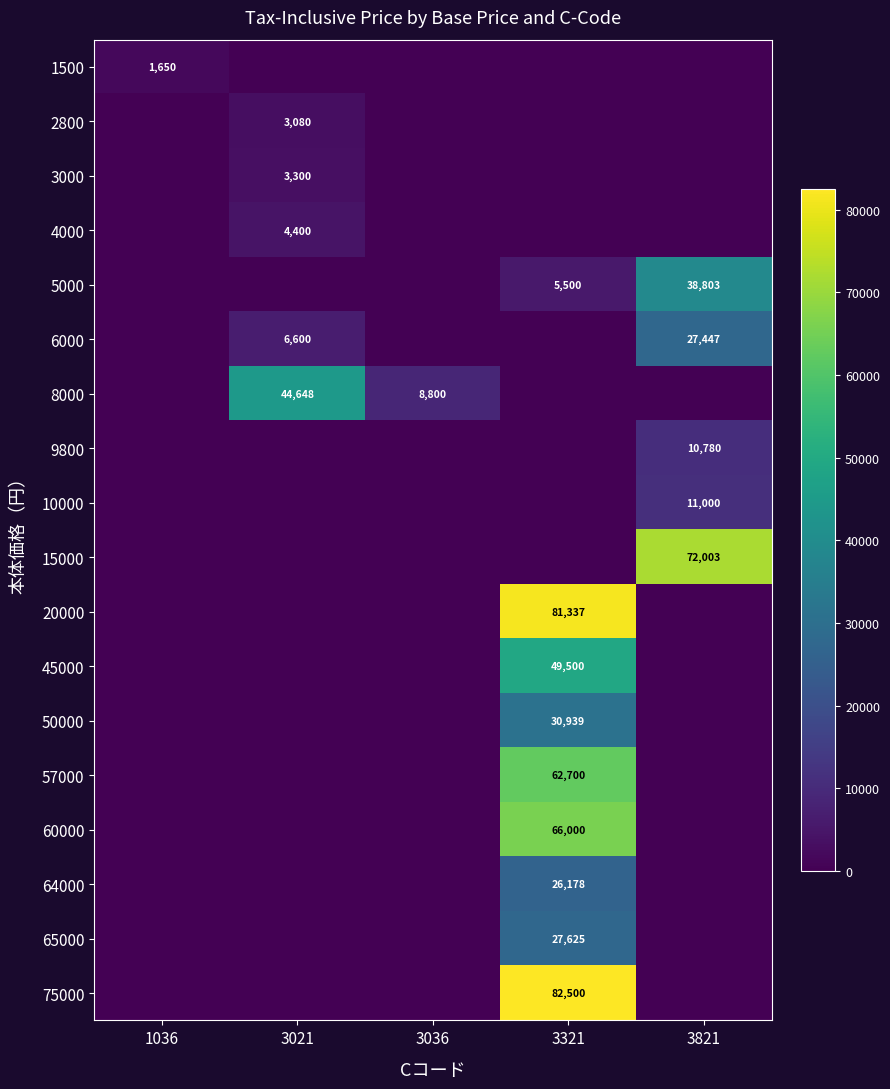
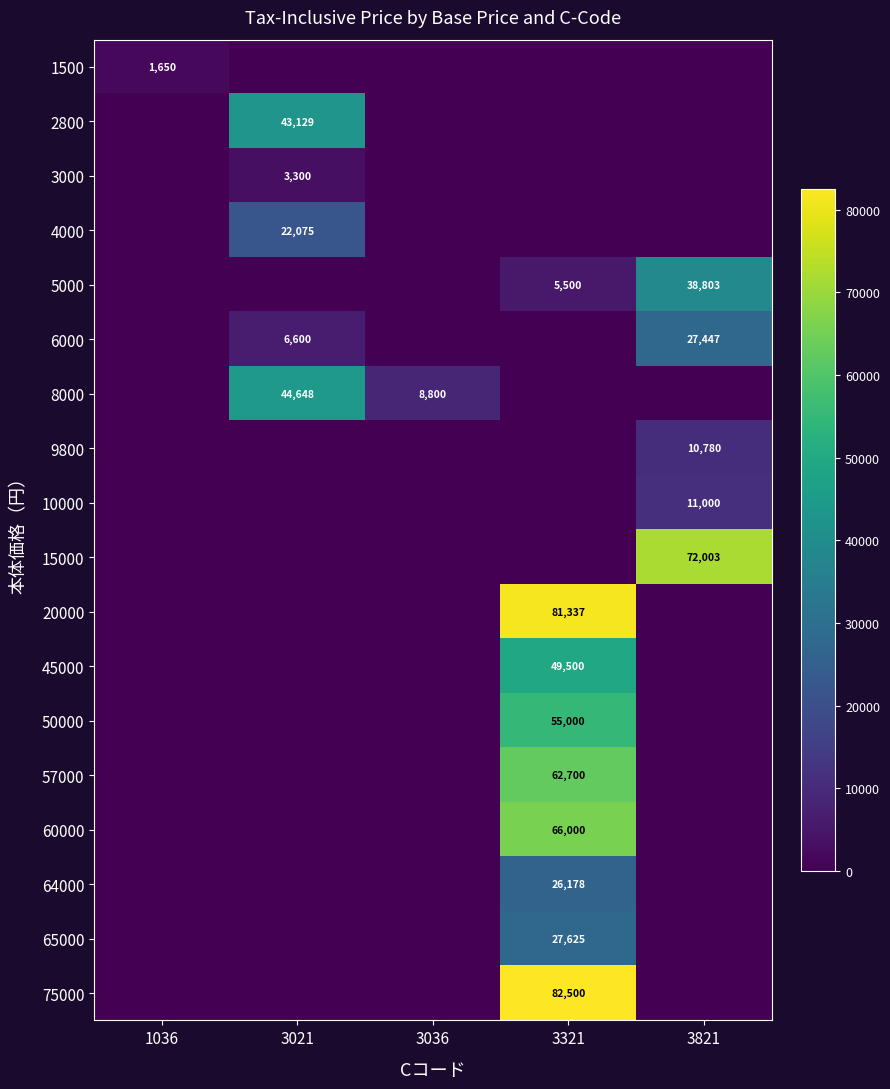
2800, 3021: 3,080 -> 43,129
4000, 3021: 4,400 -> 22,075
50000, 3321: 30,939 -> 55,000
